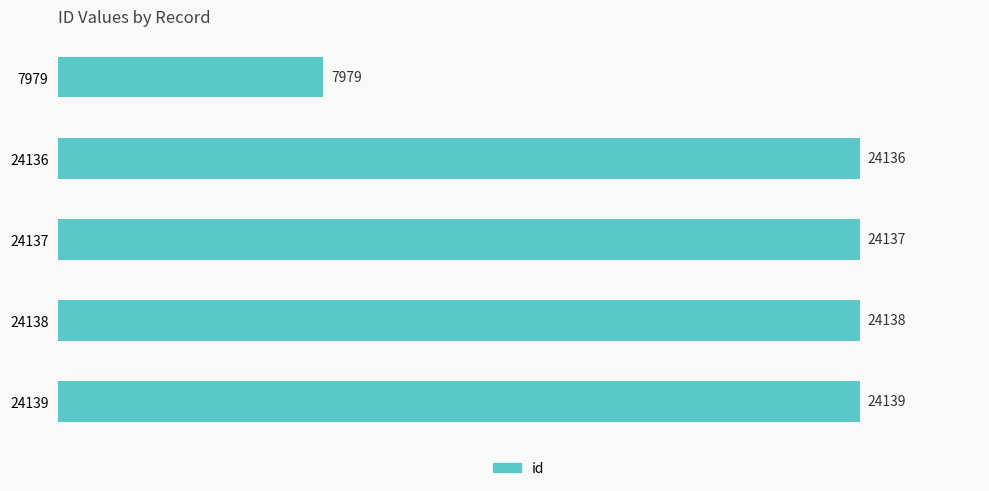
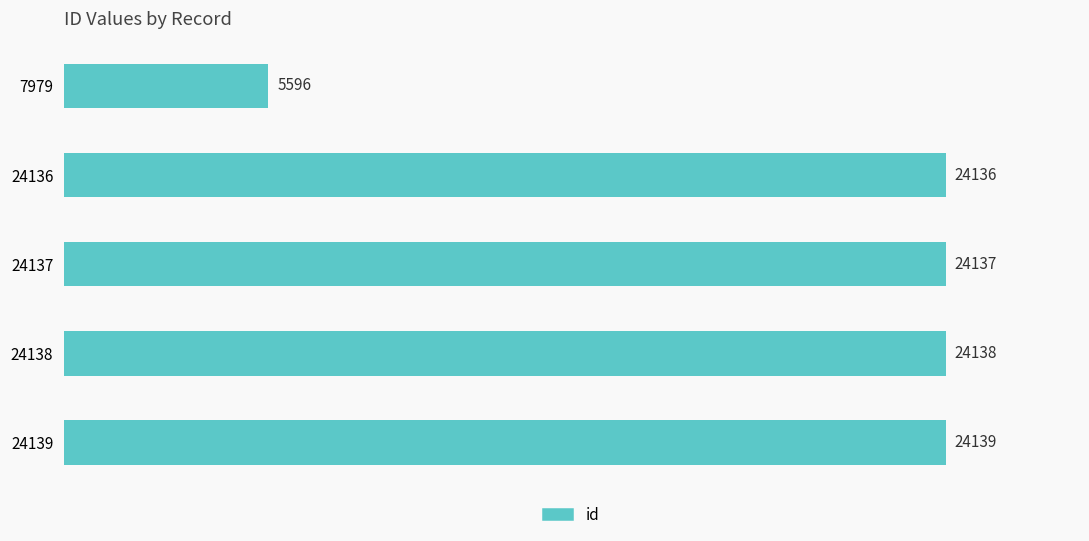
7979: 7979 -> 5596
